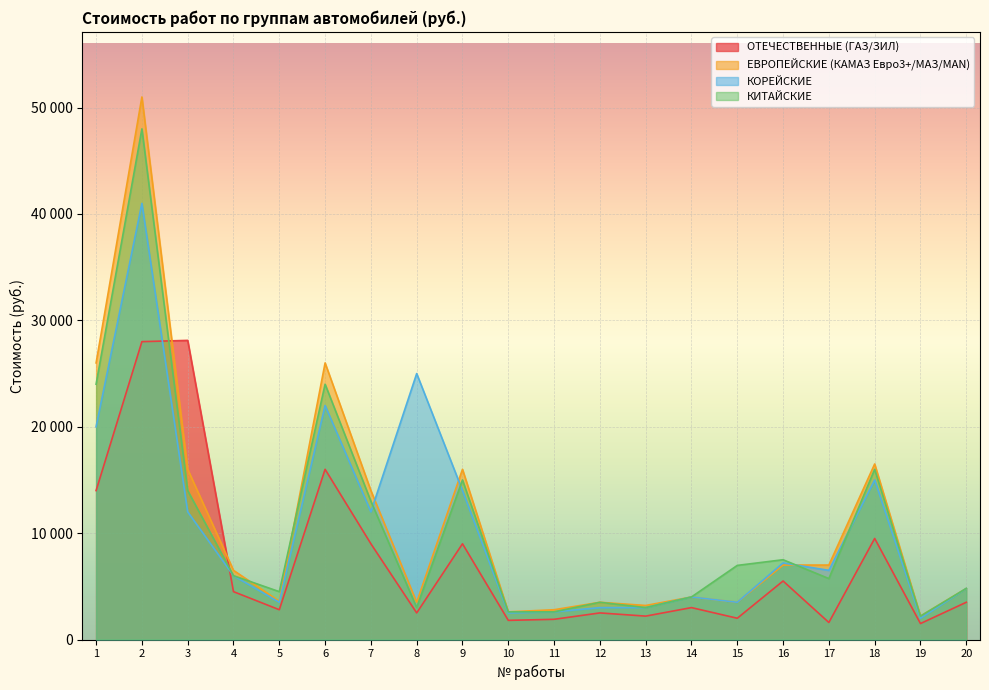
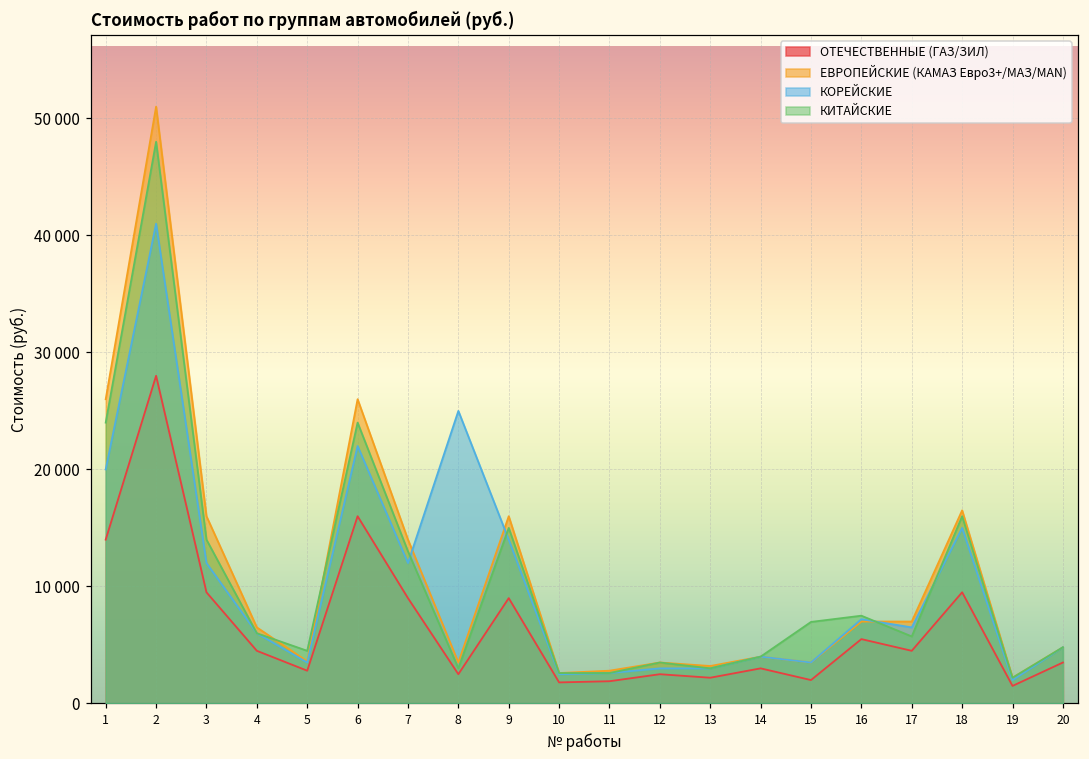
ОТЕЧЕСТВЕННЫЕ (ГАЗ/ЗИЛ), 3: 28100 -> 9500
ОТЕЧЕСТВЕННЫЕ (ГАЗ/ЗИЛ), 17: 1600 -> 4500
